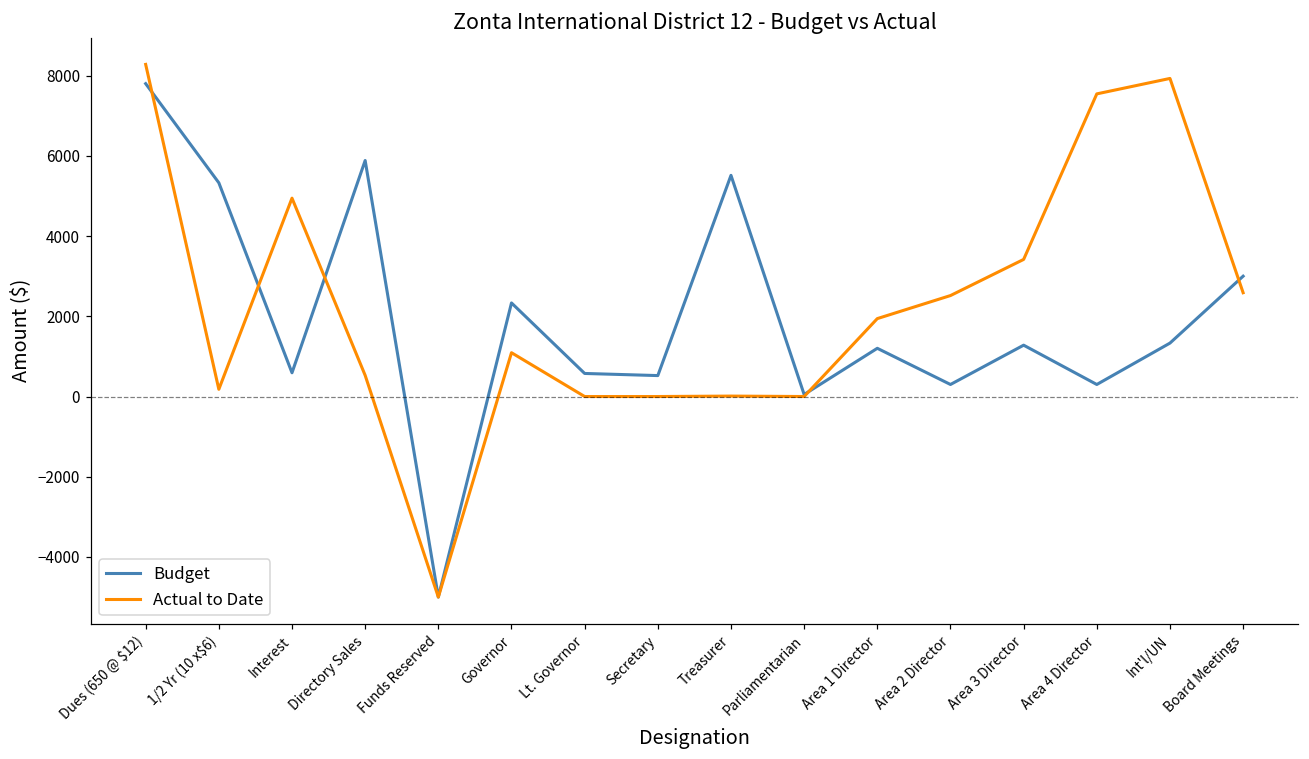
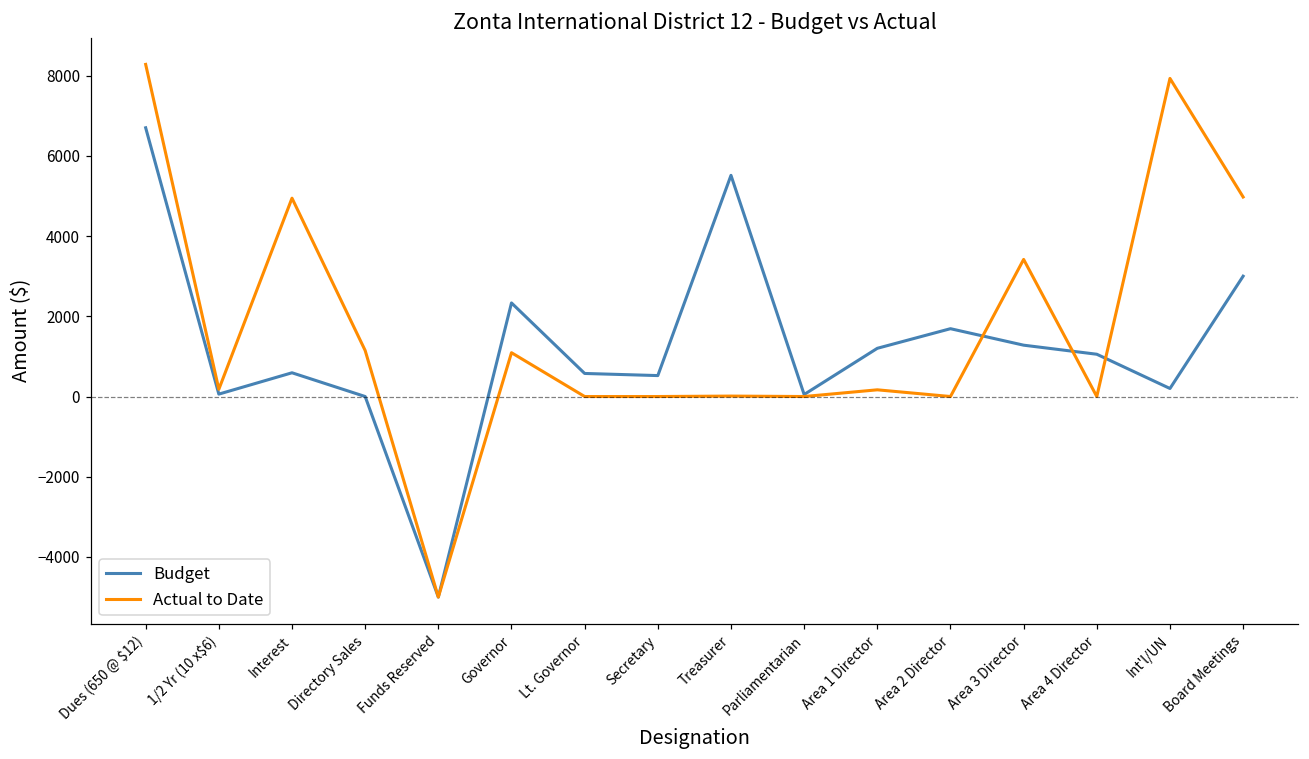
Budget, Dues (650 @ $12): 7800 -> 6700
Budget, 1/2 Yr (10 x$6): 5300 -> 100
Budget, Directory Sales: 5900 -> 0
Actual to Date, Directory Sales: 500 -> 1100
Actual to Date, Area 1 Director: 1900 -> 200
Budget, Area 2 Director: 300 -> 1700
Actual to Date, Area 2 Director: 2500 -> 0
Budget, Area 4 Director: 300 -> 1100
Actual to Date, Area 4 Director: 7500 -> 0
Budget, Int'l/UN: 1300 -> 200
Actual to Date, Board Meetings: 2600 -> 5000
